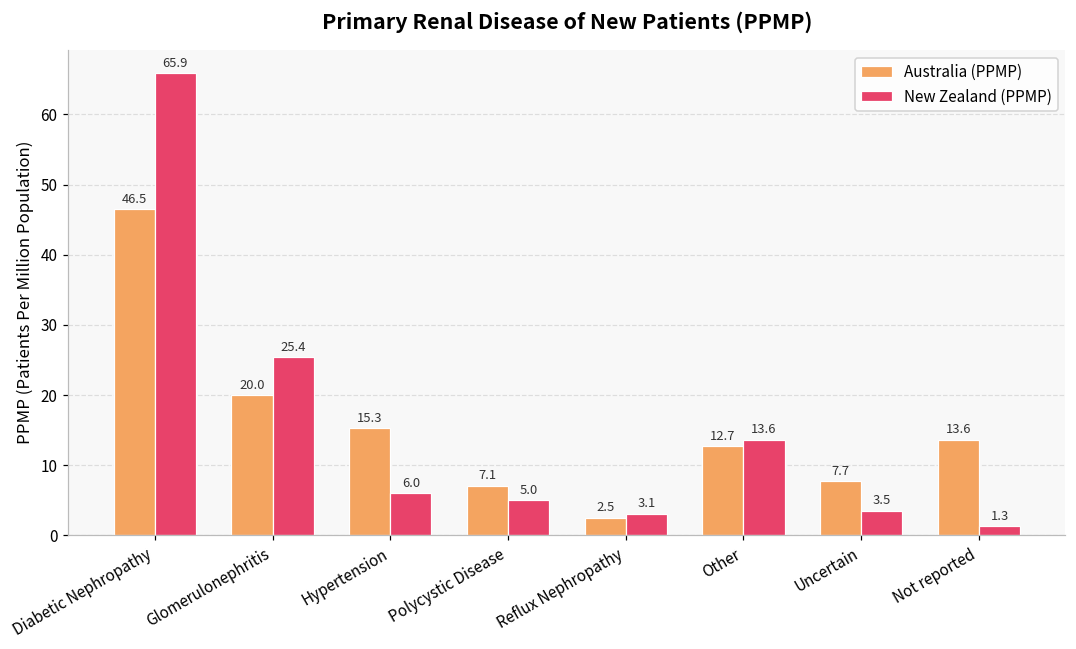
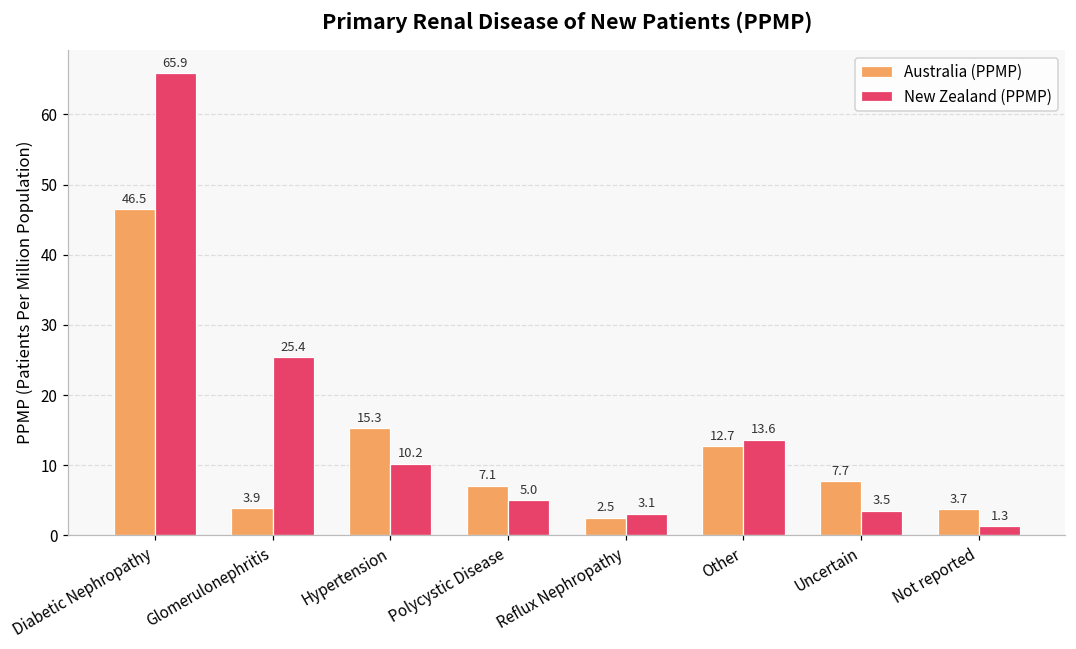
Australia (PPMP), Glomerulonephritis: 20.0 -> 3.9
New Zealand (PPMP), Hypertension: 6.0 -> 10.2
Australia (PPMP), Not reported: 13.6 -> 3.7
